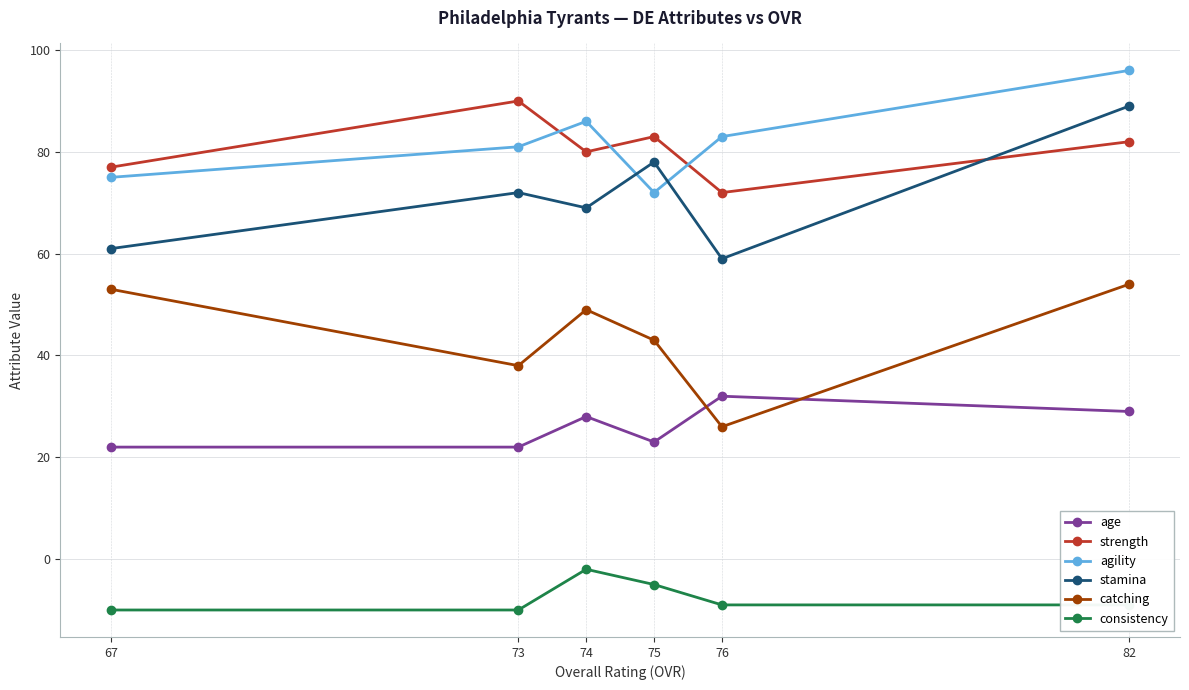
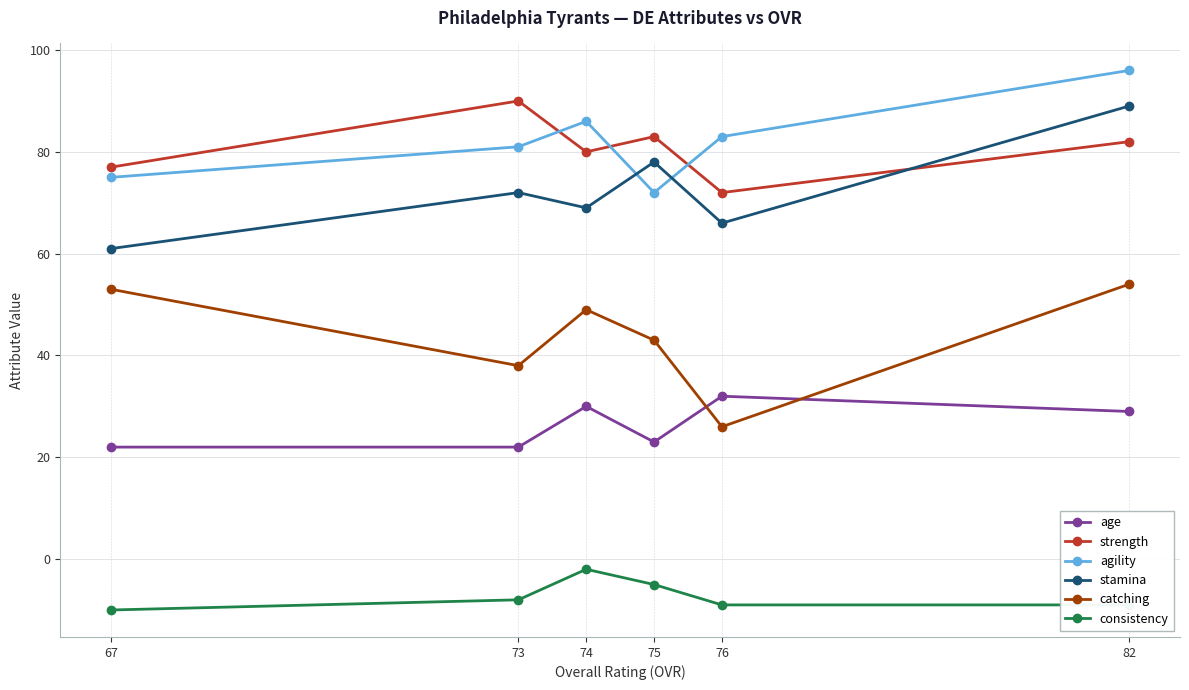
consistency, 73: -10 -> -8
age, 74: 28 -> 30
stamina, 76: 59 -> 66
